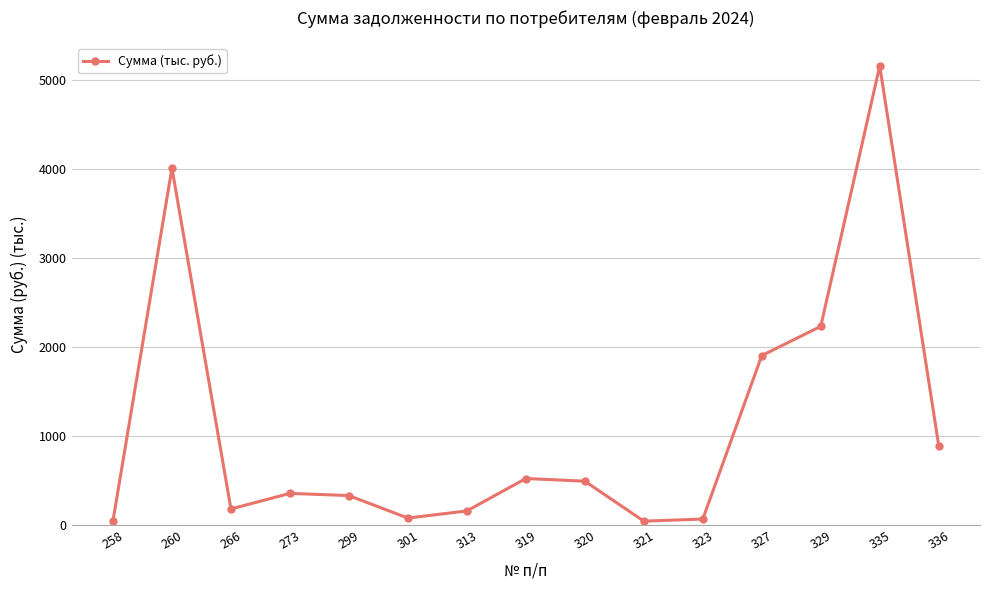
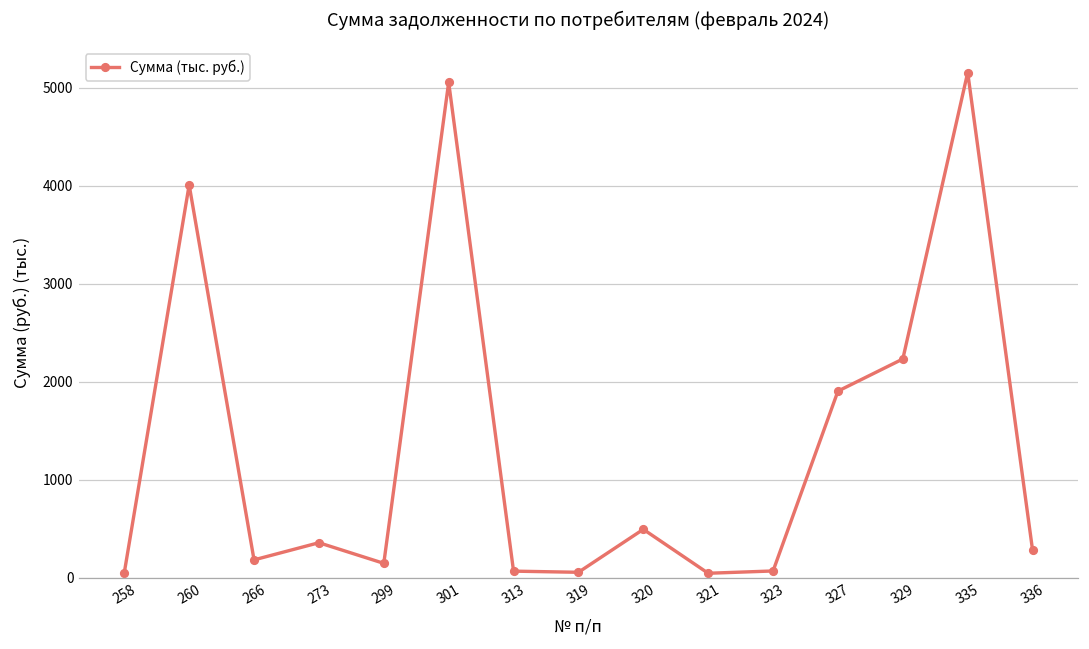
299: 300 -> 100
301: 100 -> 5100
313: 200 -> 100
319: 500 -> 100
336: 900 -> 300
